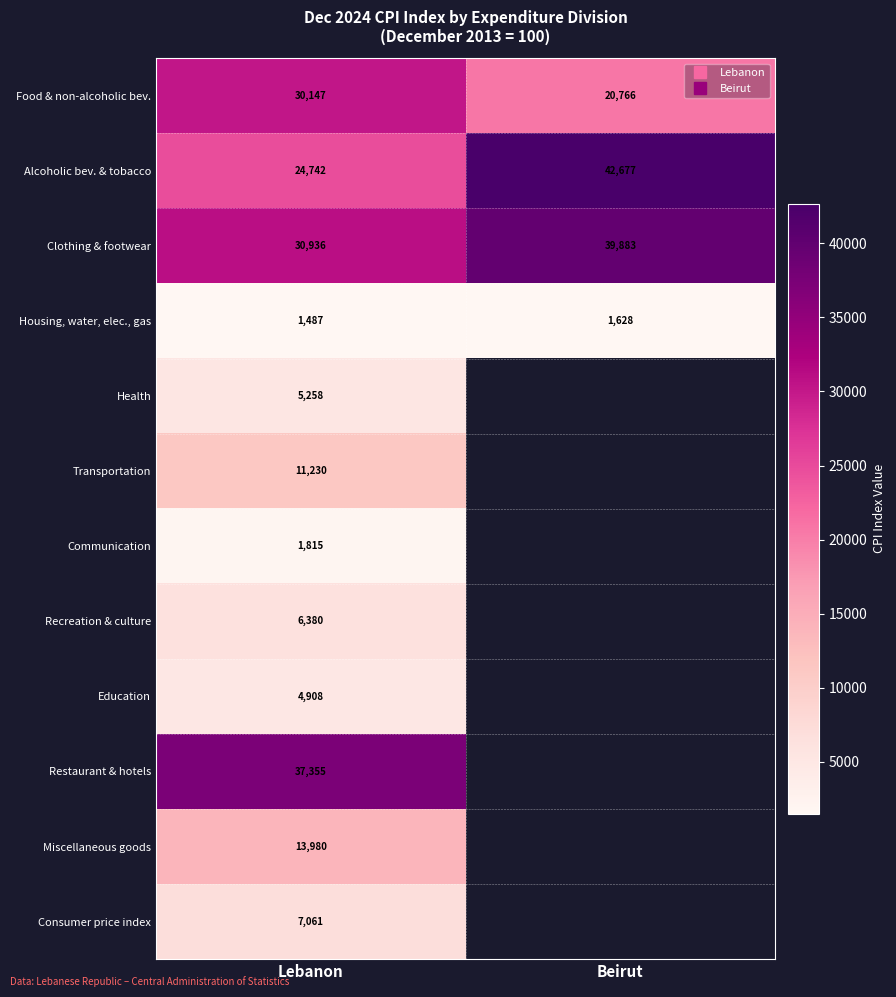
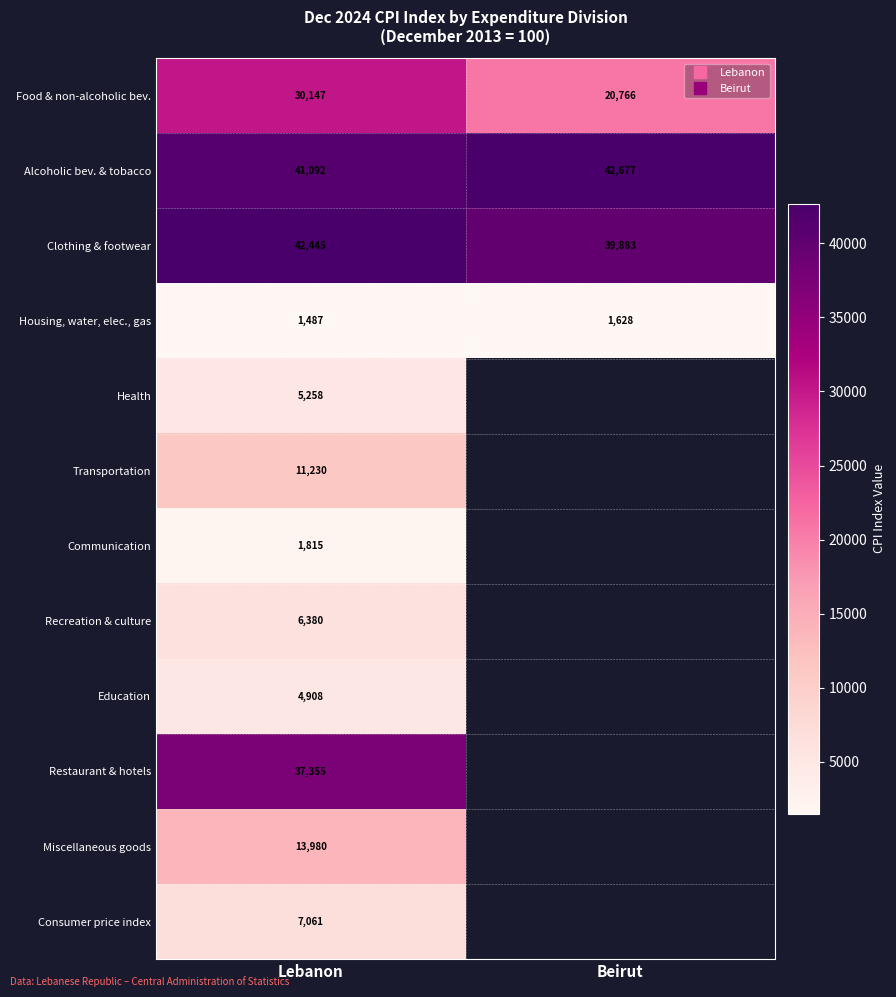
Alcoholic bev. & tobacco, Lebanon: 24,742 -> 41,092
Clothing & footwear, Lebanon: 30,936 -> 42,445
